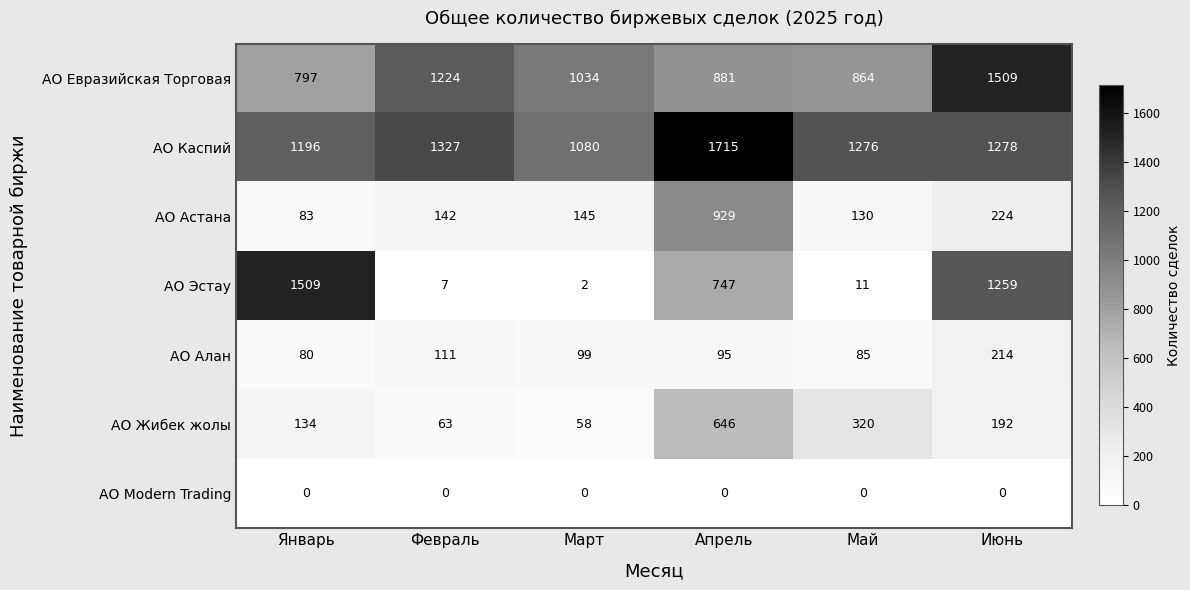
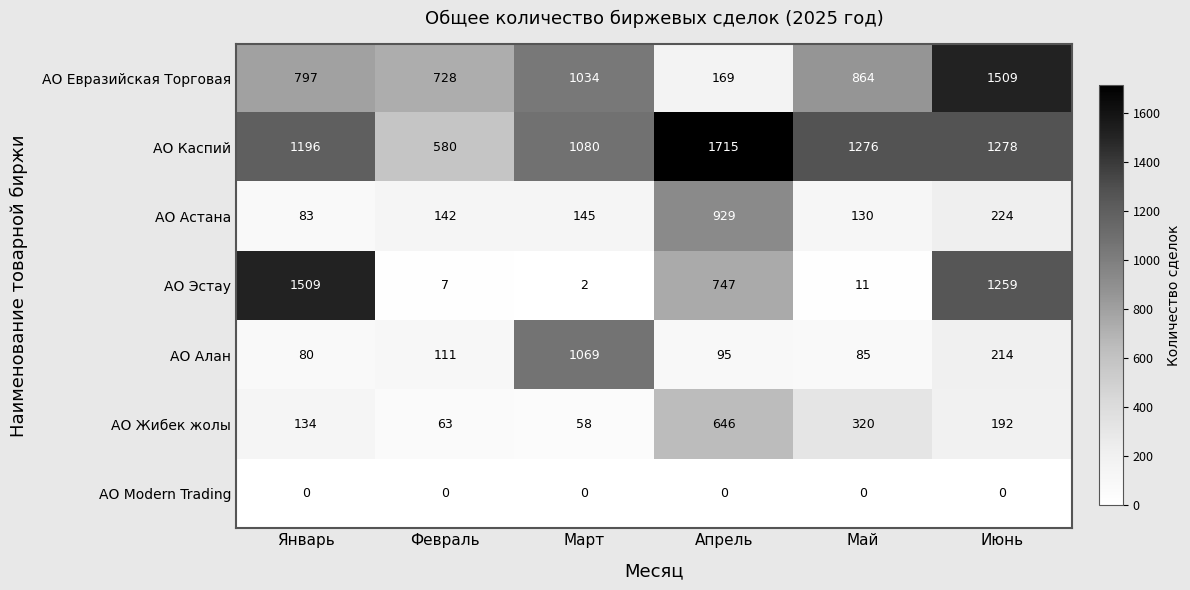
АО Евразийская Торговая, Февраль: 1224 -> 728
АО Евразийская Торговая, Апрель: 881 -> 169
АО Каспий, Февраль: 1327 -> 580
АО Алан, Март: 99 -> 1069
